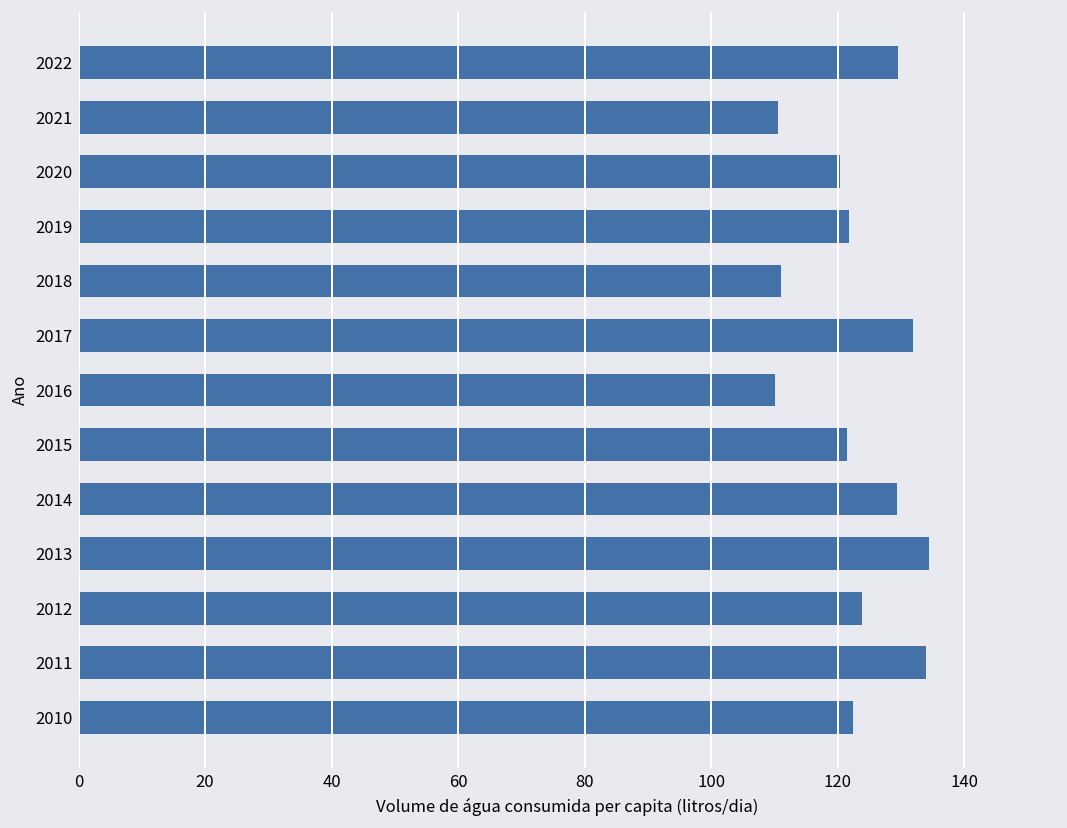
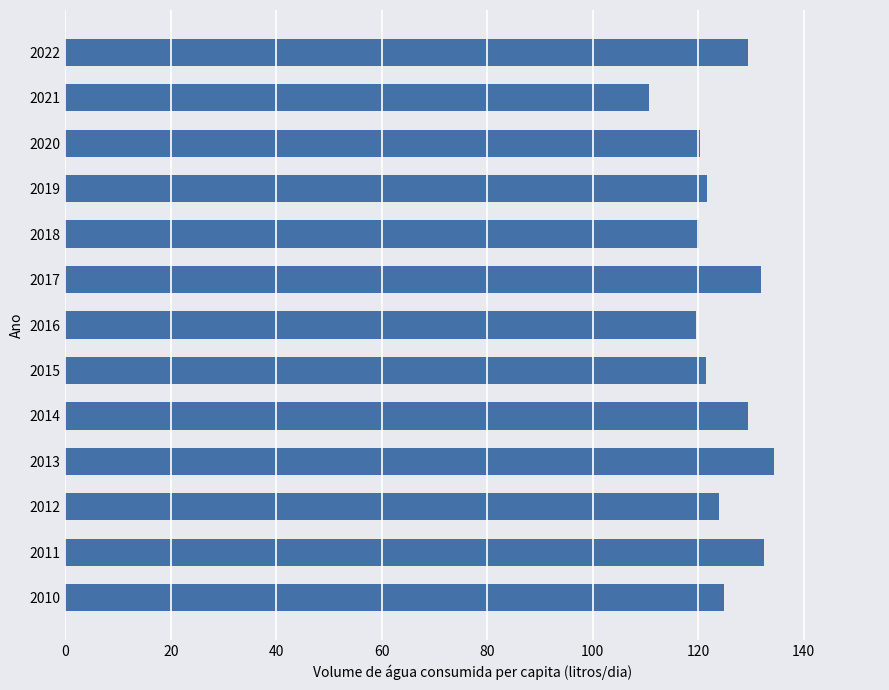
2018: 111 -> 120
2016: 110 -> 120
2011: 134 -> 132
2010: 122 -> 125
